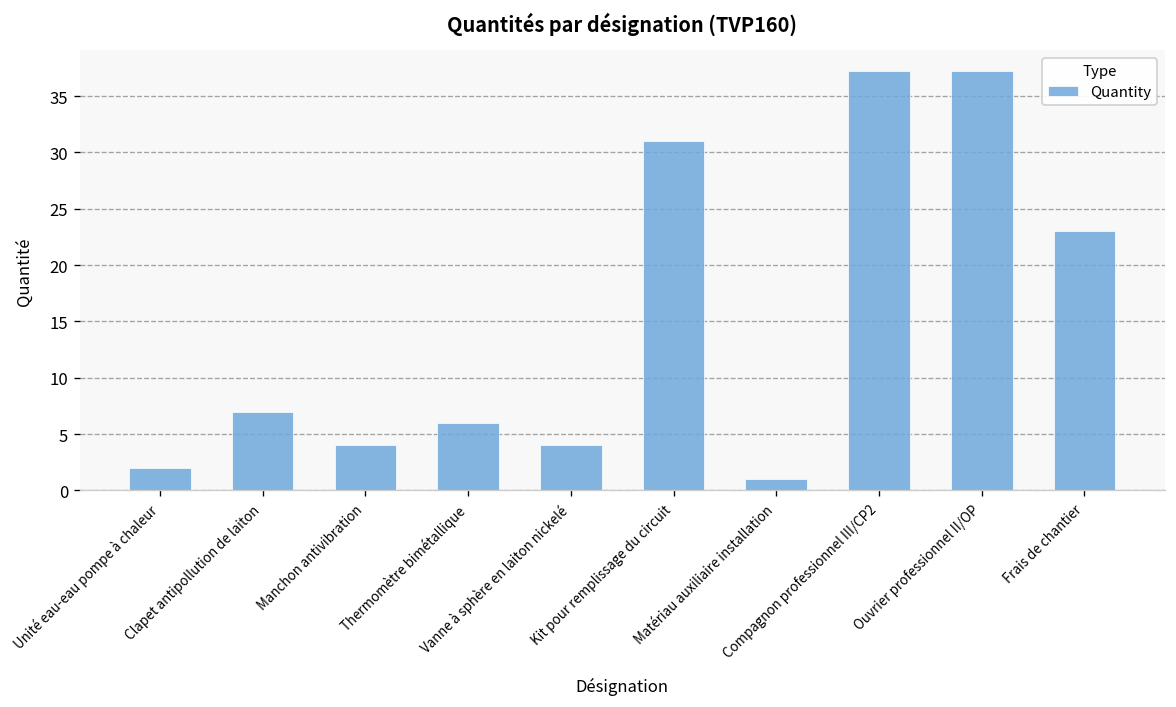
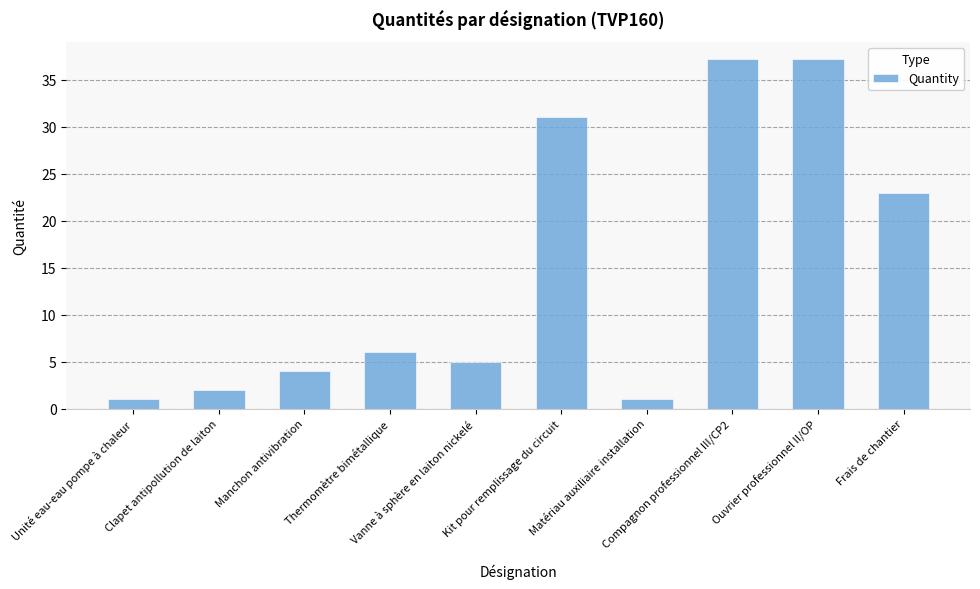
Unité eau-eau pompe à chaleur: 2 -> 1
Clapet antipollution de laiton: 7 -> 2
Vanne à sphère en laiton nickelé: 4 -> 5
